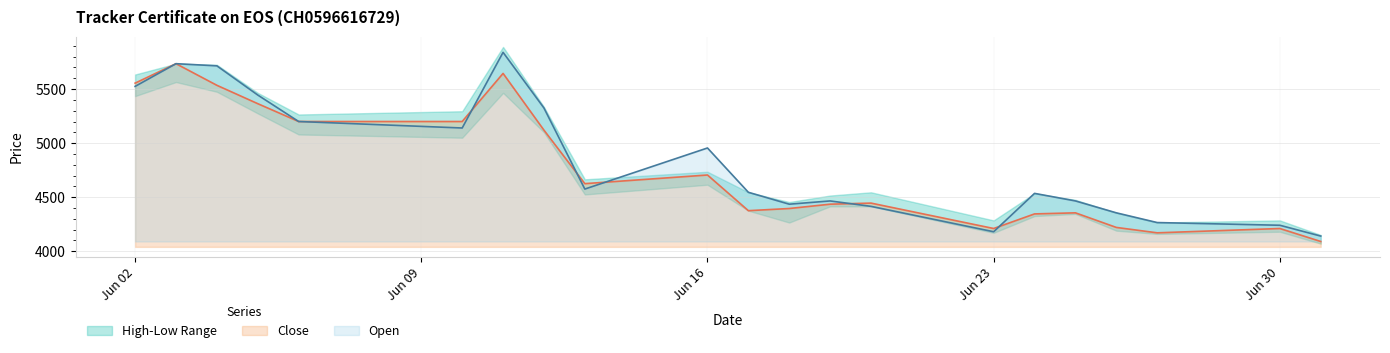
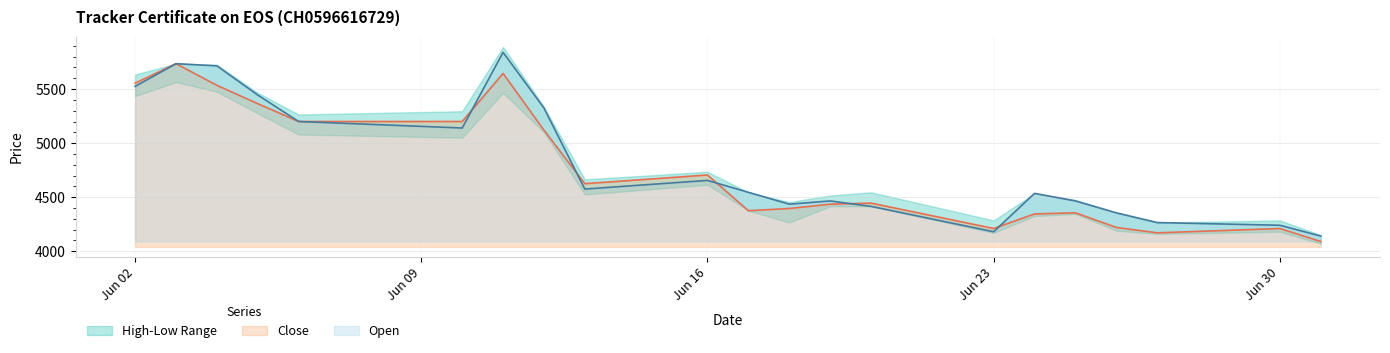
Open, Jun 16: 4960 -> 4660
